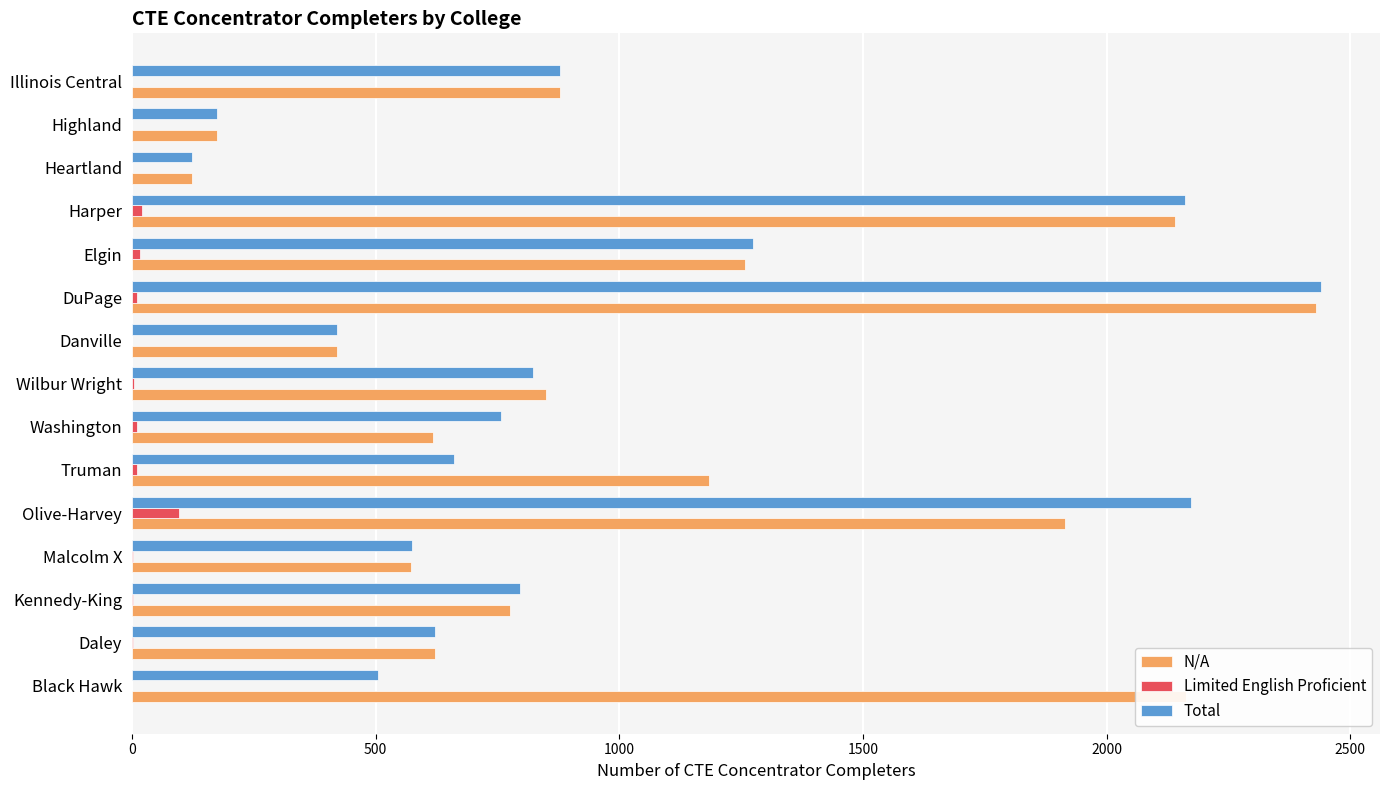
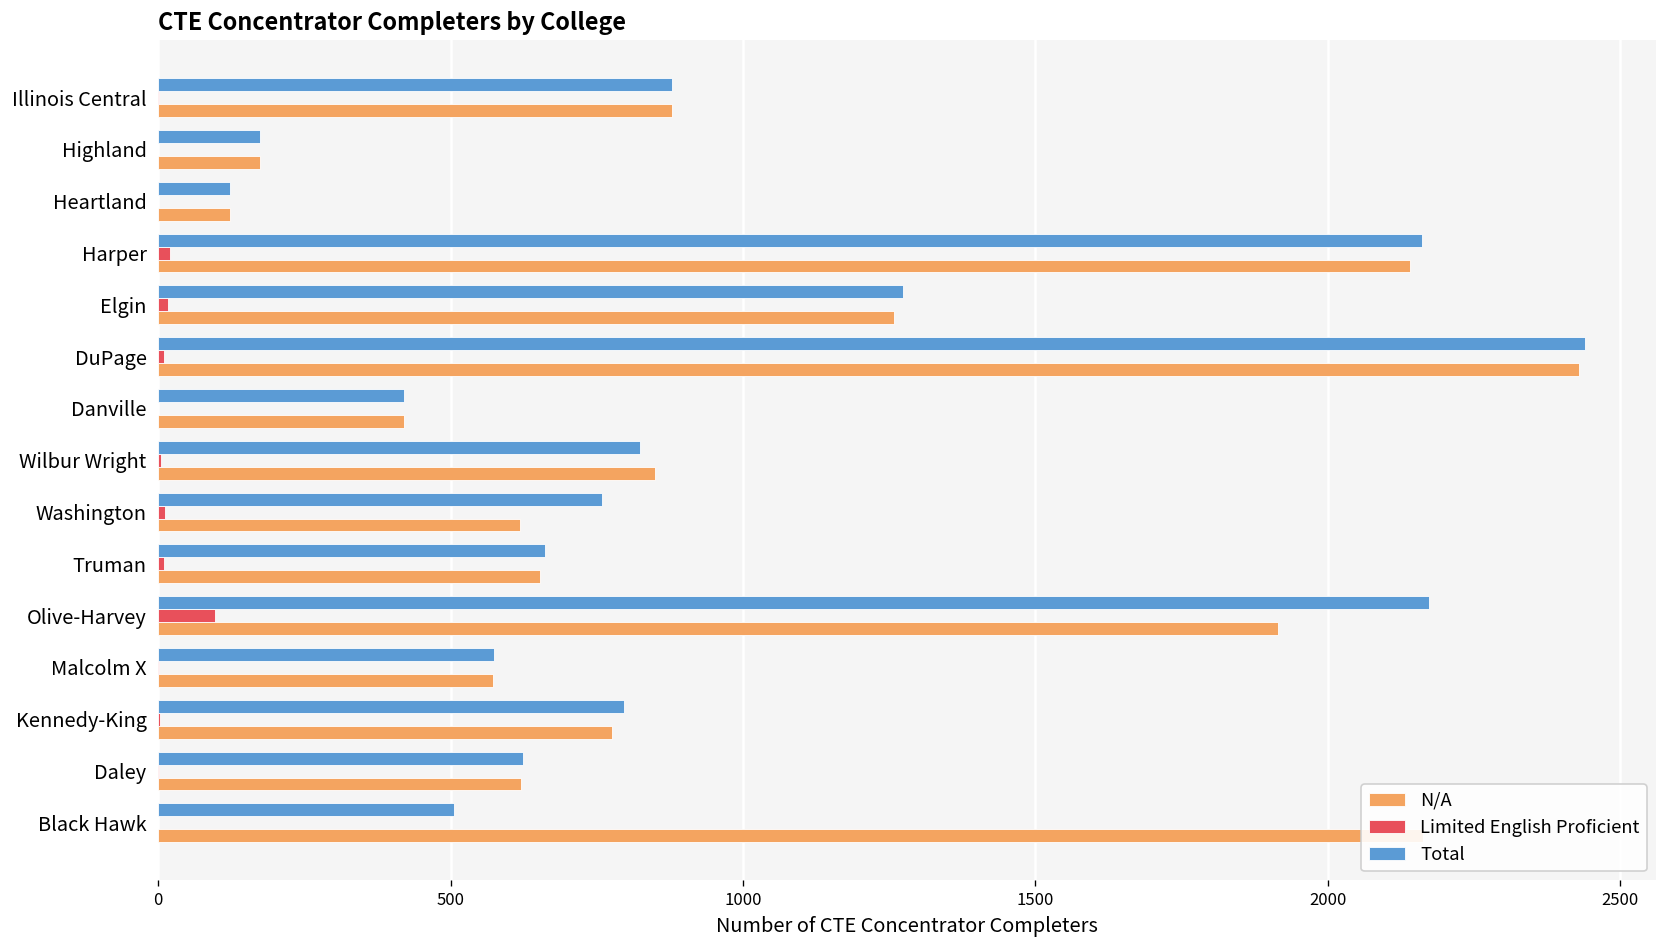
N/A, Truman: 1190 -> 650
